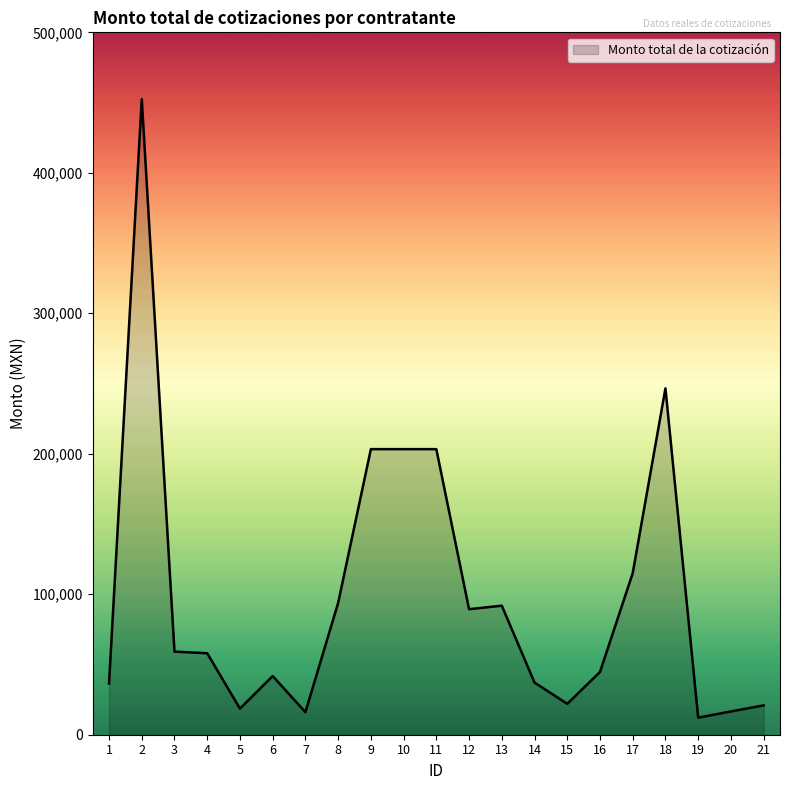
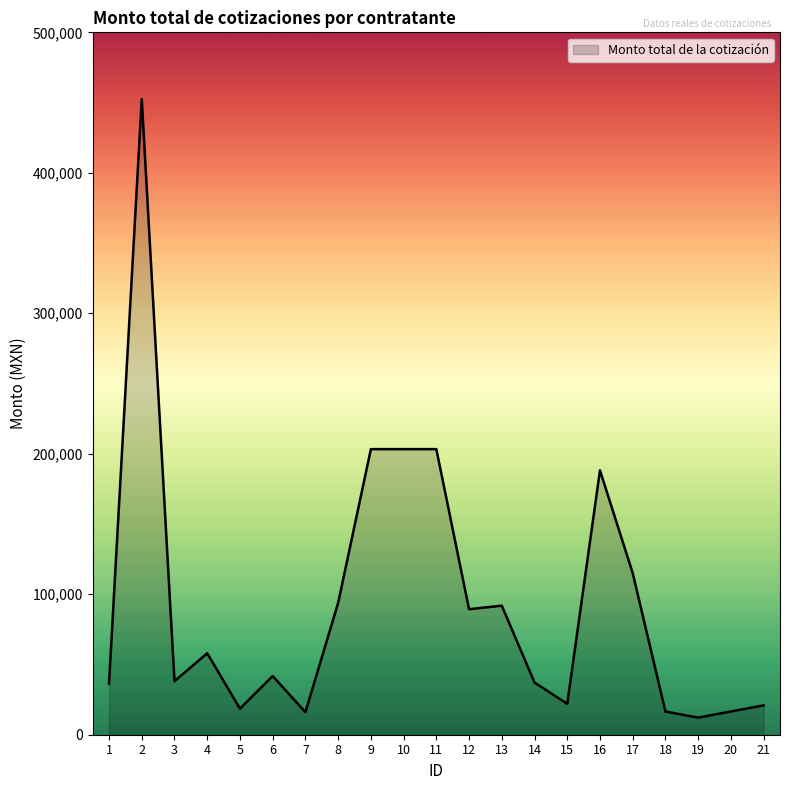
3: 59,000 -> 38,000
16: 45,000 -> 188,000
18: 247,000 -> 17,000
